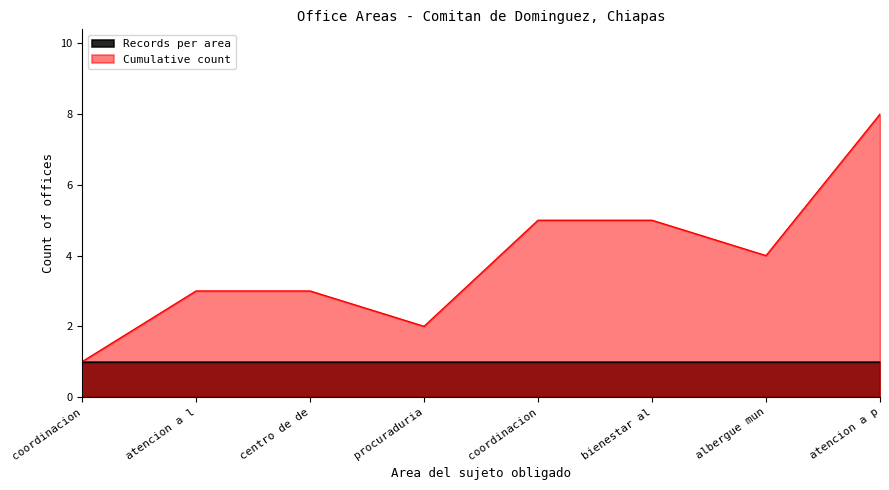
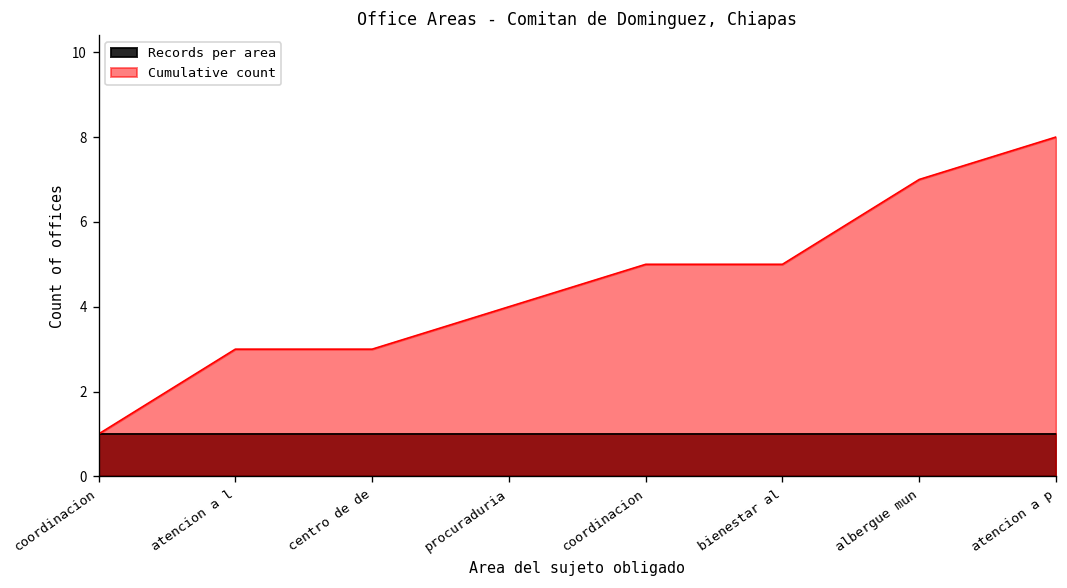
Cumulative count, procuraduria: 2 -> 4
Cumulative count, albergue mun: 4 -> 7
